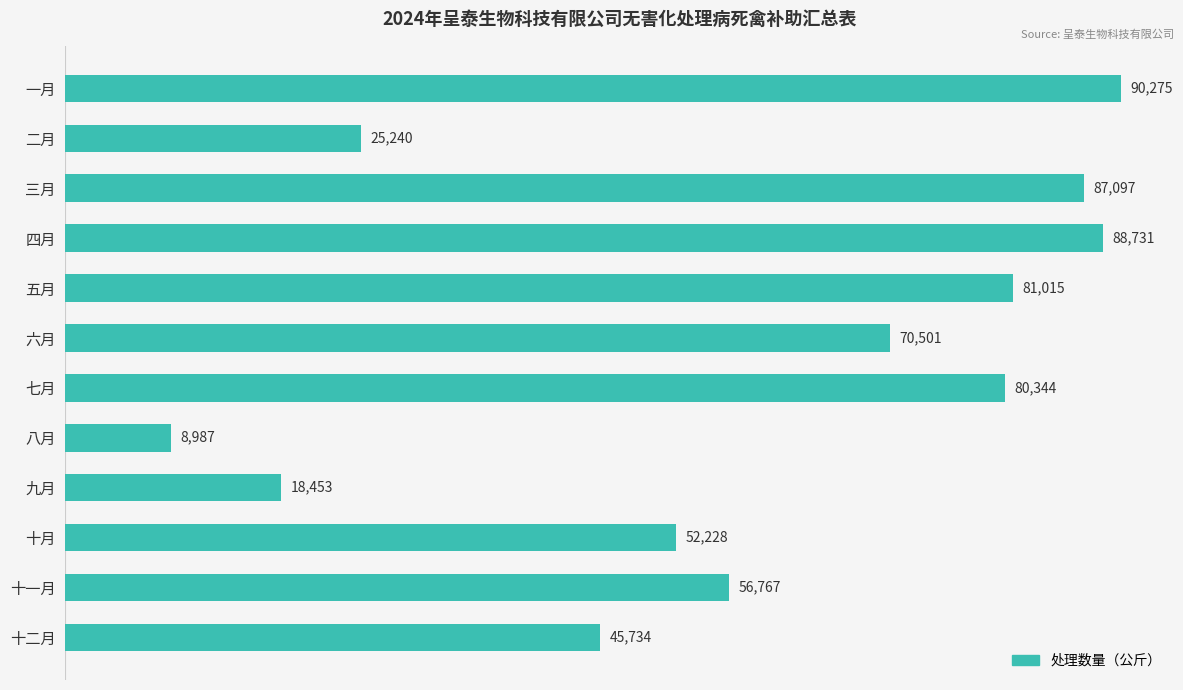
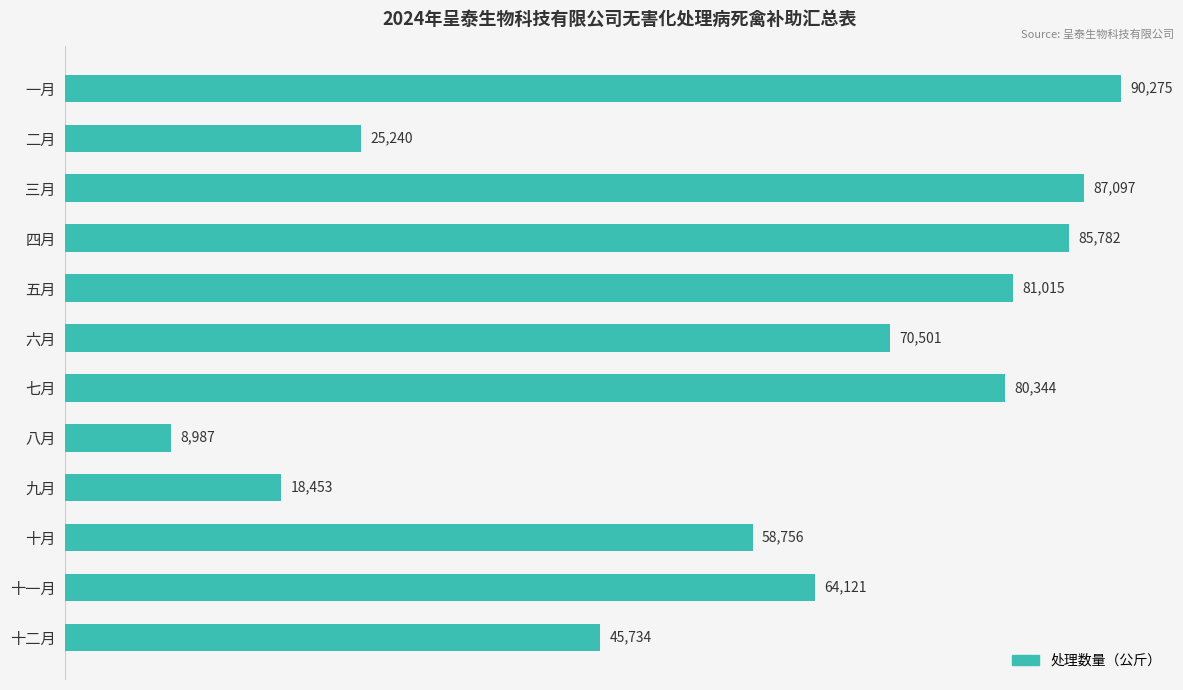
四月: 88,731 -> 85,782
十月: 52,228 -> 58,756
十一月: 56,767 -> 64,121
